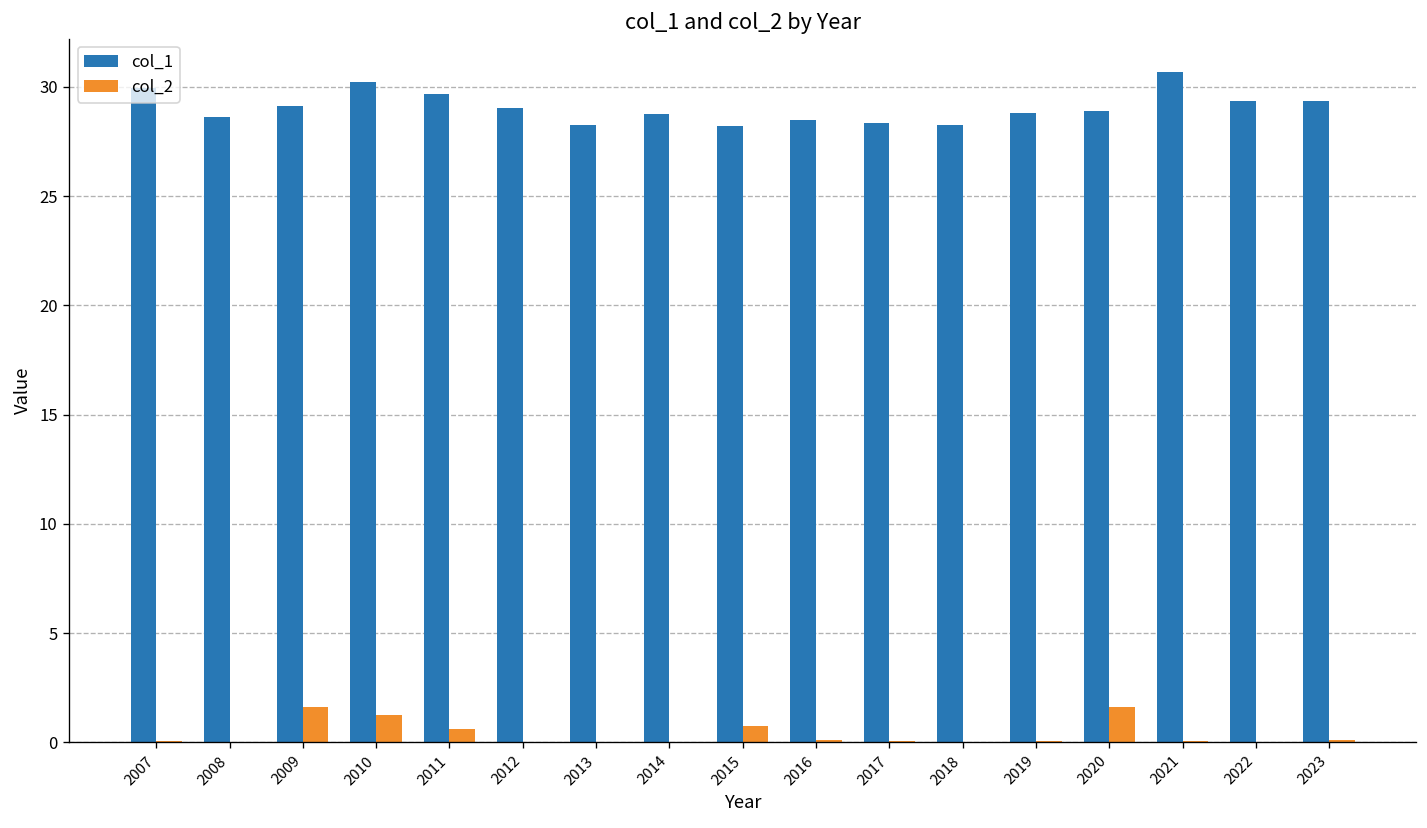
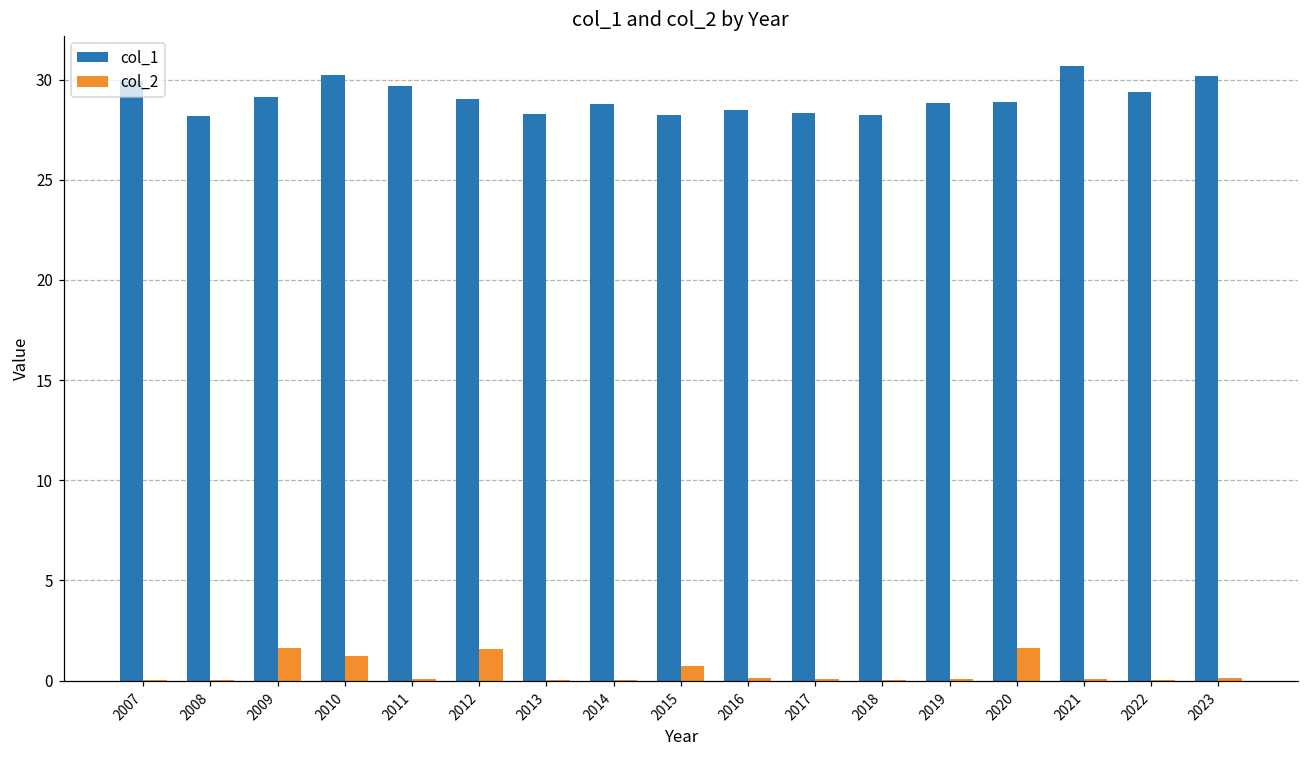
col_1, 2008: 28.6 -> 28.2
col_2, 2011: 0.6 -> 0.1
col_2, 2012: 0.0 -> 1.6
col_1, 2023: 29.4 -> 30.2
